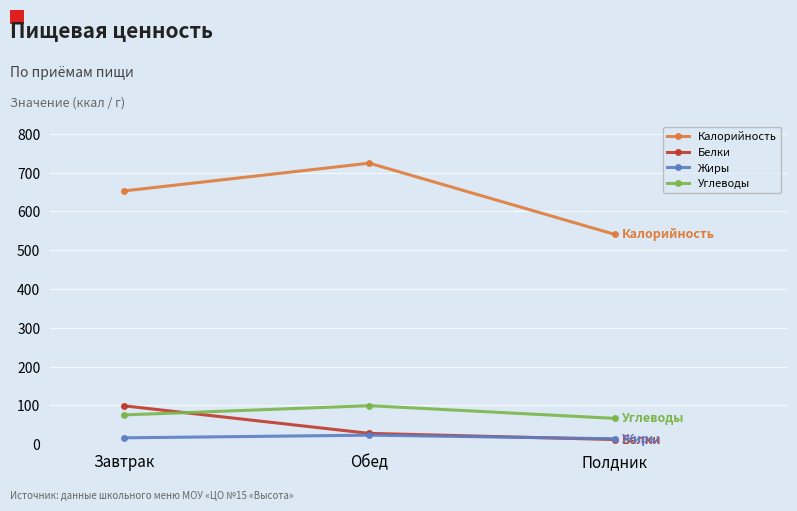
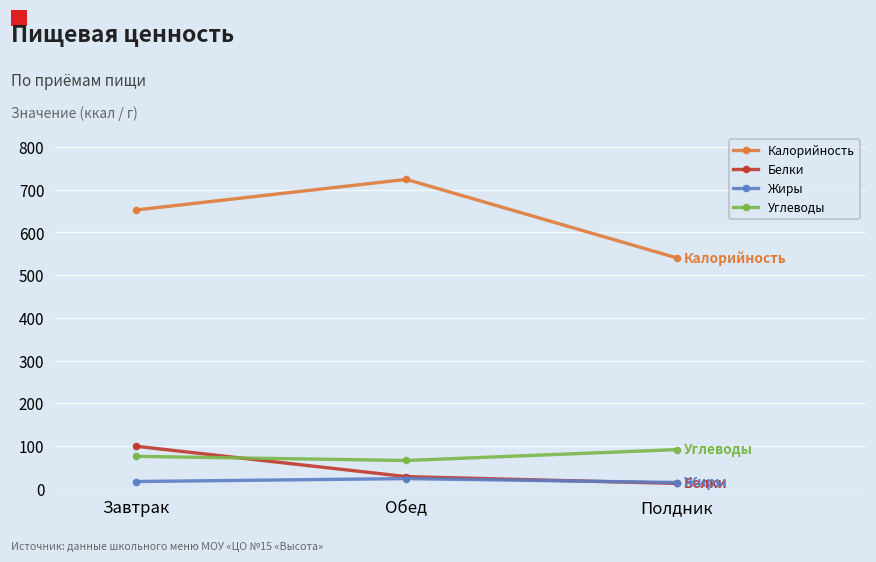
Углеводы, Обед: 100 -> 70
Углеводы, Полдник: 70 -> 90
